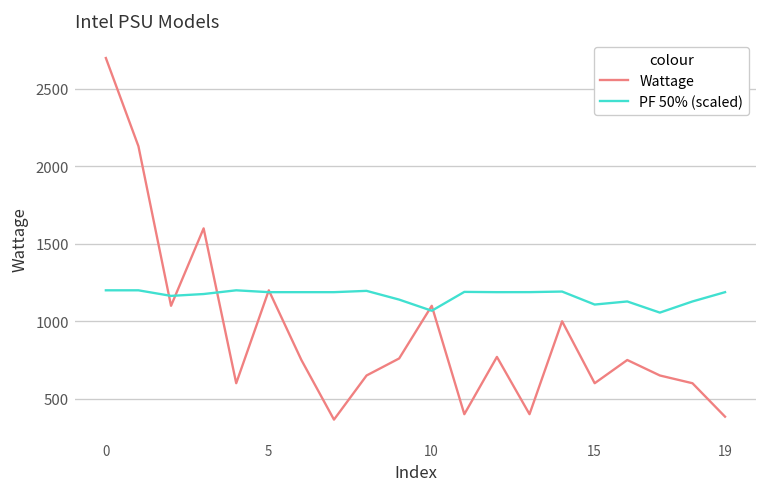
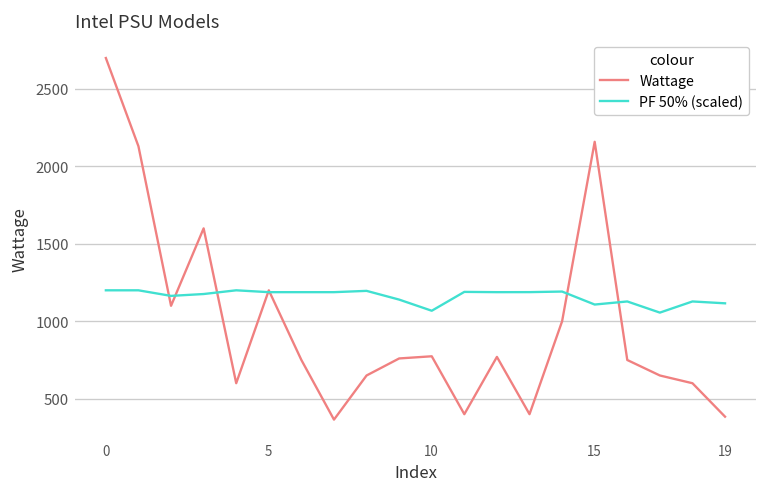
Wattage, 10: 1100 -> 770
Wattage, 15: 600 -> 2160
PF 50% (scaled), 19: 1190 -> 1120
